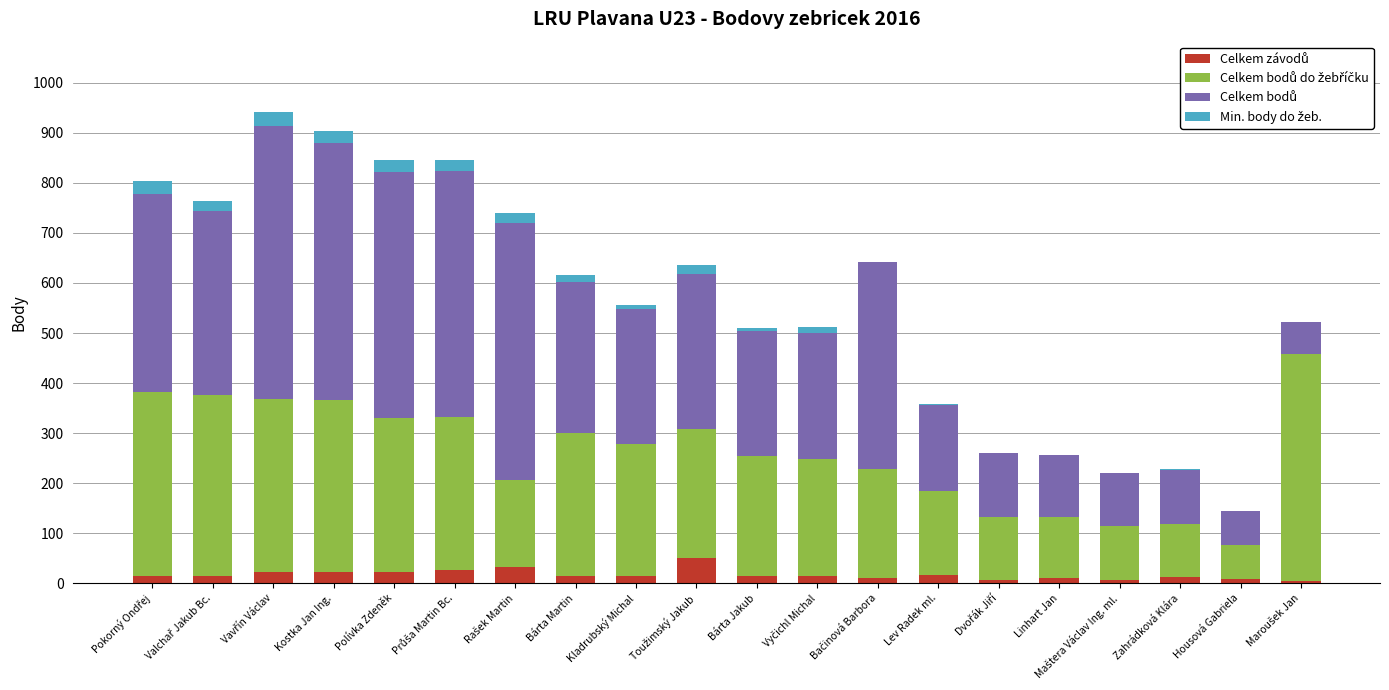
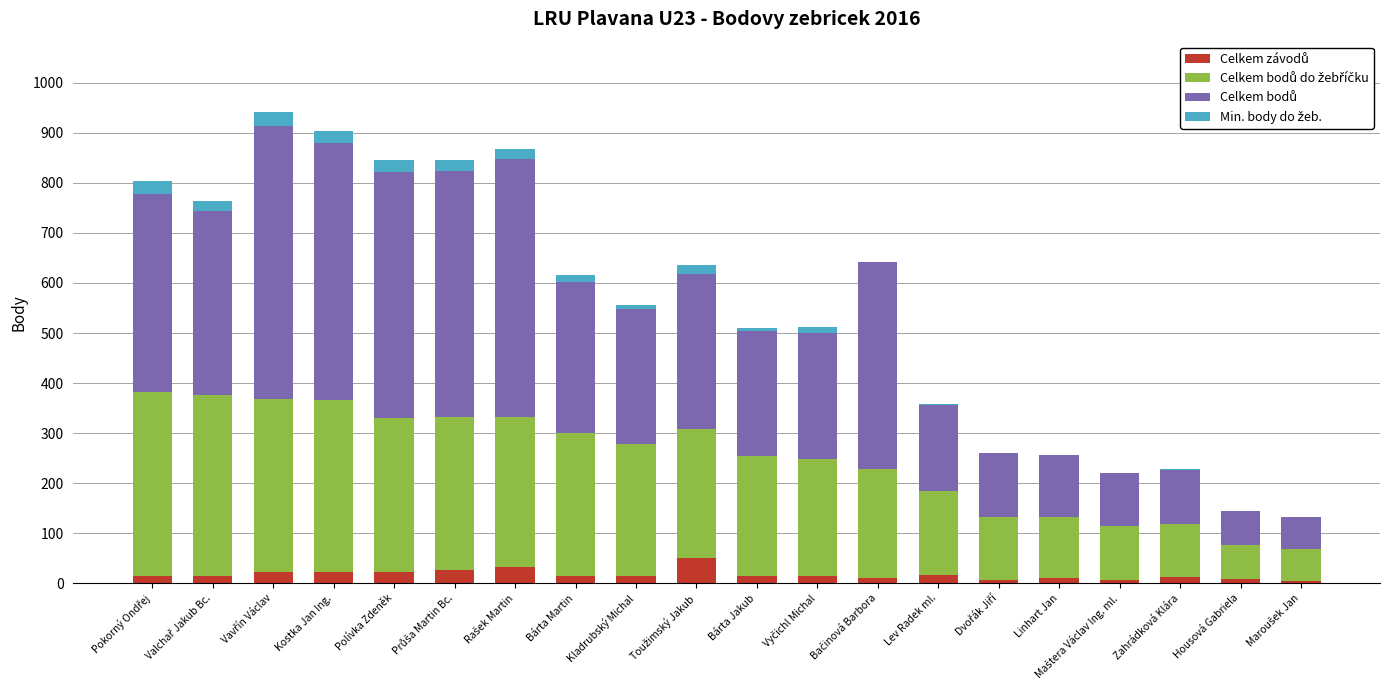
Celkem bodů do žebříčku, Rašek Martin: 170 -> 300
Celkem bodů do žebříčku, Maroušek Jan: 450 -> 60
